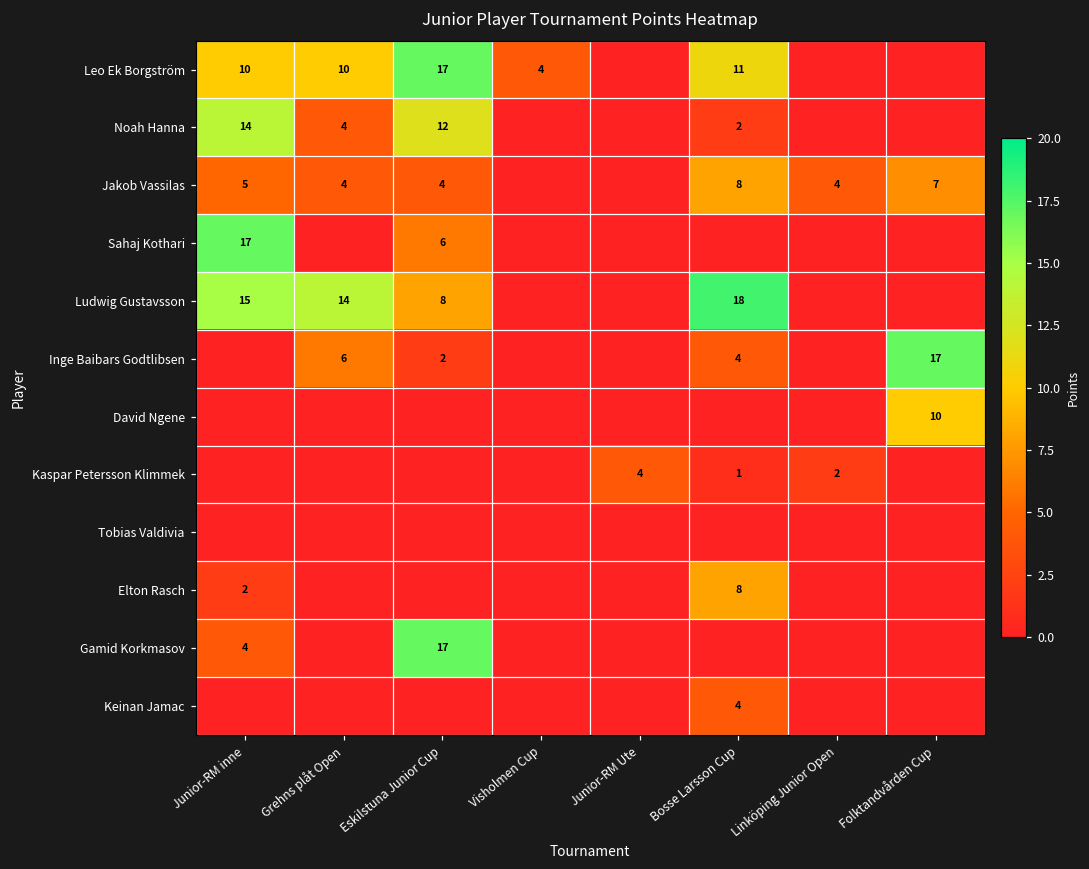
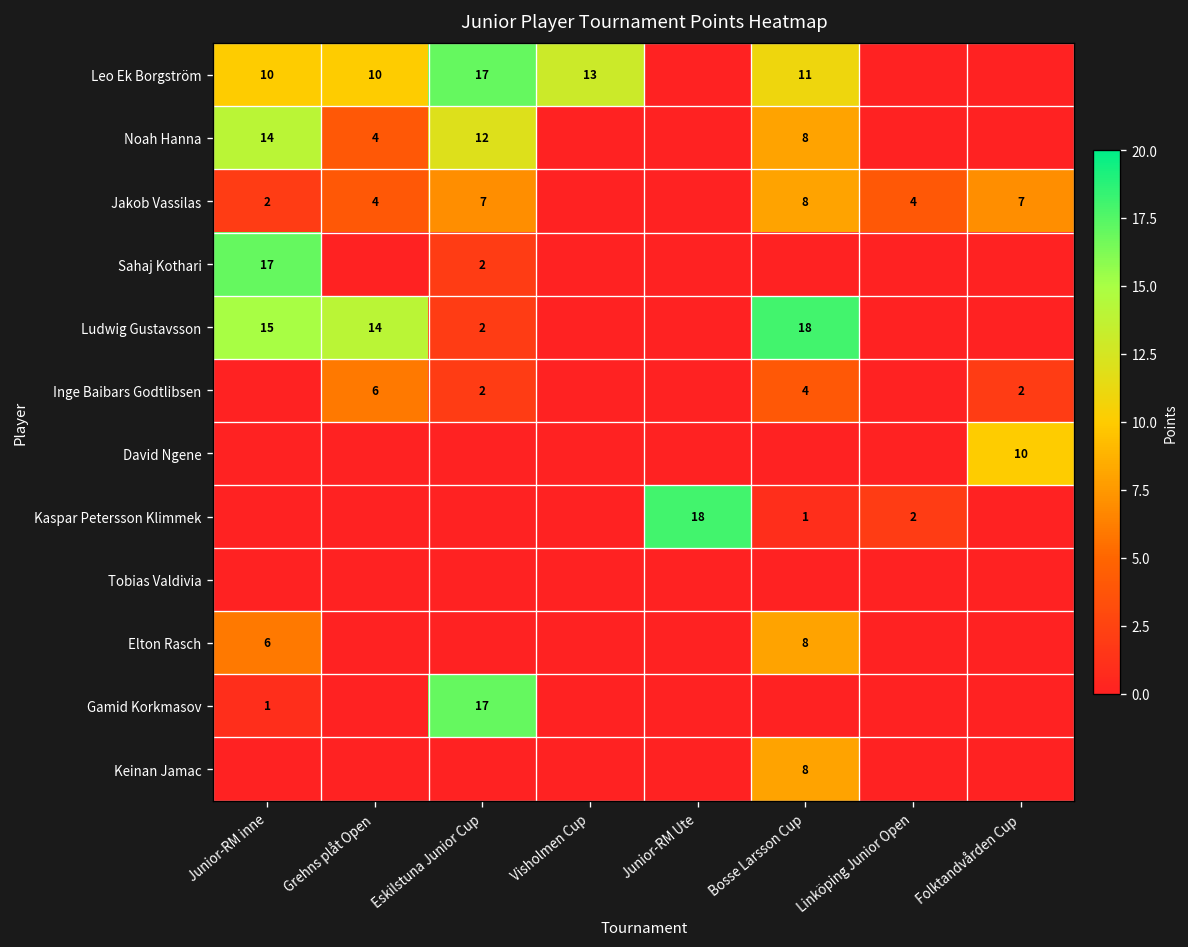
Leo Ek Borgström, Visholmen Cup: 4 -> 13
Noah Hanna, Bosse Larsson Cup: 2 -> 8
Jakob Vassilas, Junior-RM inne: 5 -> 2
Jakob Vassilas, Eskilstuna Junior Cup: 4 -> 7
Sahaj Kothari, Eskilstuna Junior Cup: 6 -> 2
Ludwig Gustavsson, Eskilstuna Junior Cup: 8 -> 2
Inge Baibars Godtlibsen, Folktandvården Cup: 17 -> 2
Kaspar Petersson Klimmek, Junior-RM Ute: 4 -> 18
Elton Rasch, Junior-RM inne: 2 -> 6
Gamid Korkmasov, Junior-RM inne: 4 -> 1
Keinan Jamac, Bosse Larsson Cup: 4 -> 8
